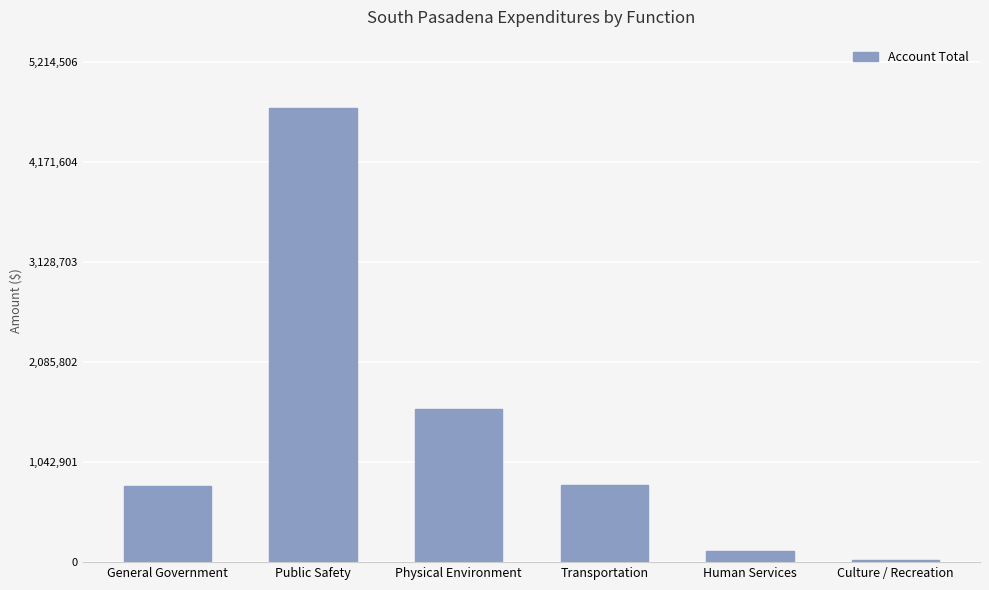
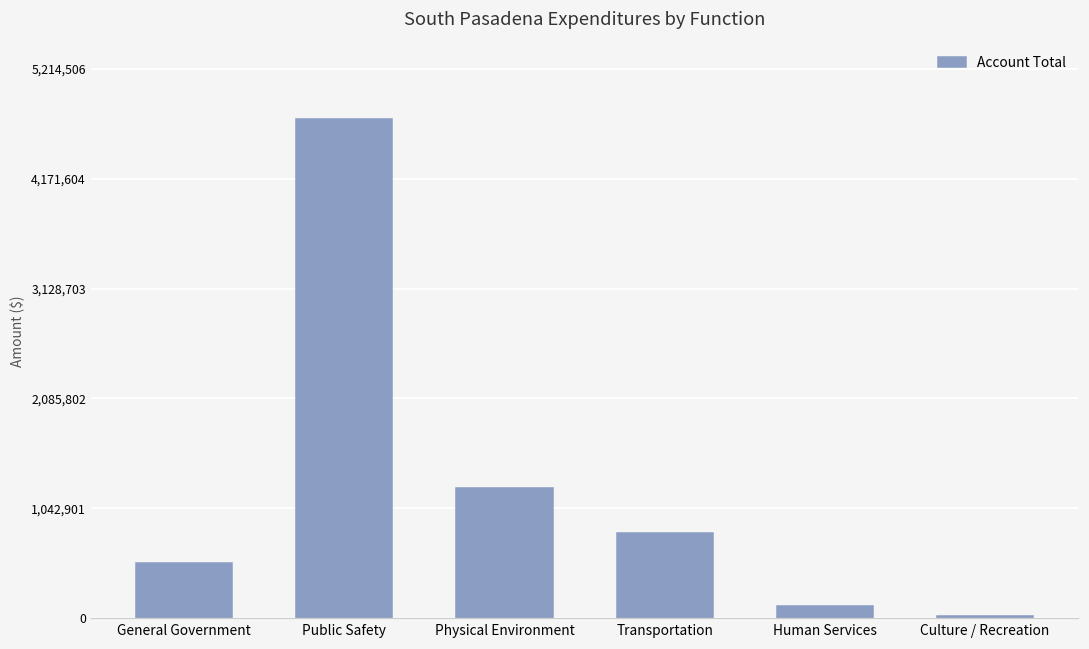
General Government: 800,000 -> 500,000
Physical Environment: 1,600,000 -> 1,200,000
